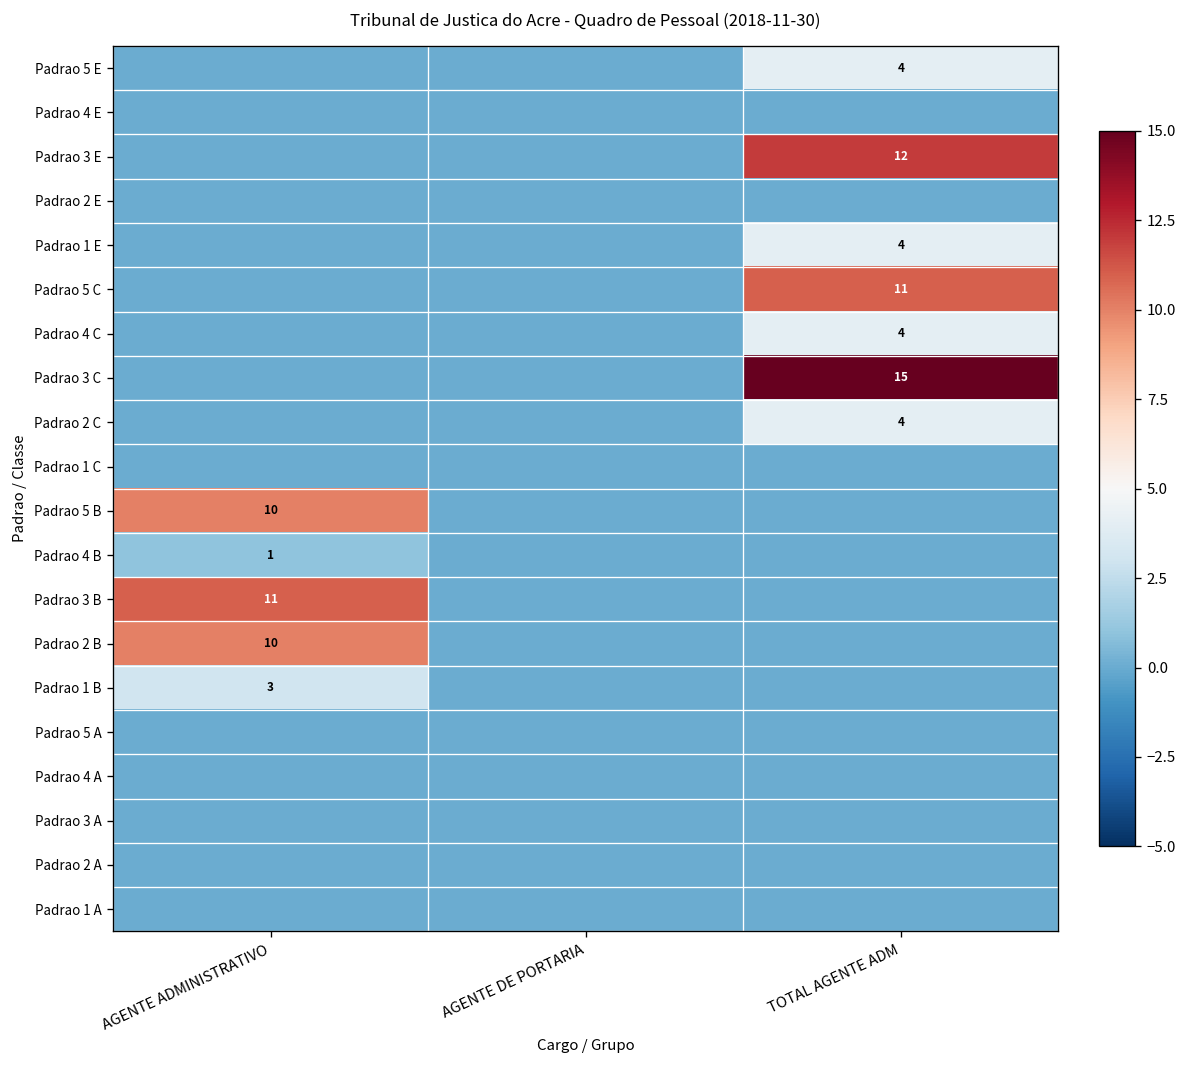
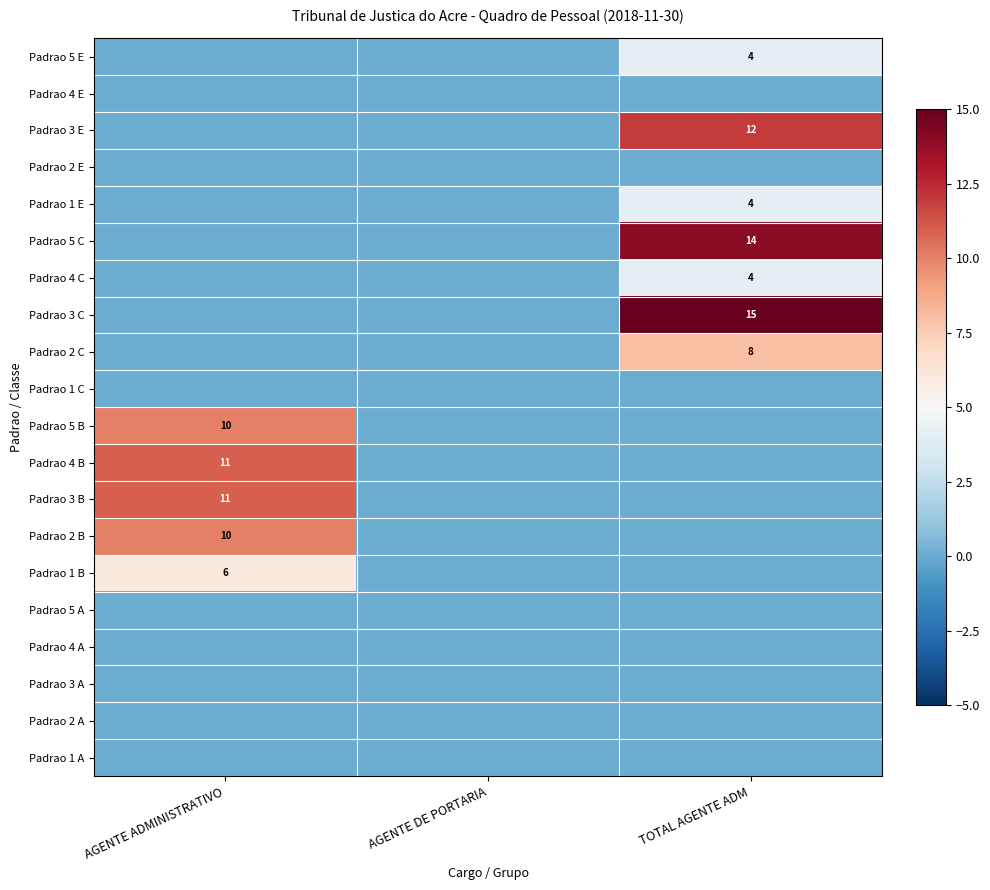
Padrao 5 C, TOTAL AGENTE ADM: 11 -> 14
Padrao 2 C, TOTAL AGENTE ADM: 4 -> 8
Padrao 4 B, AGENTE ADMINISTRATIVO: 1 -> 11
Padrao 1 B, AGENTE ADMINISTRATIVO: 3 -> 6
